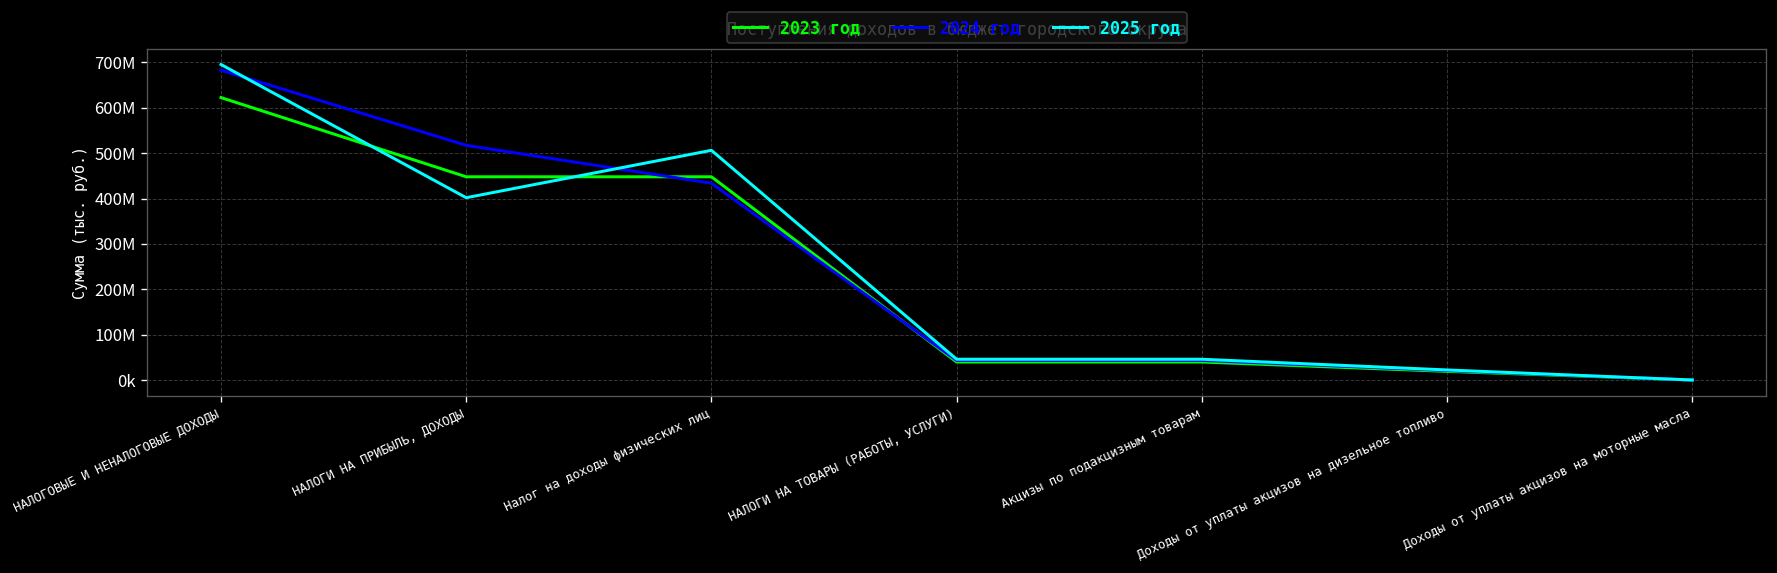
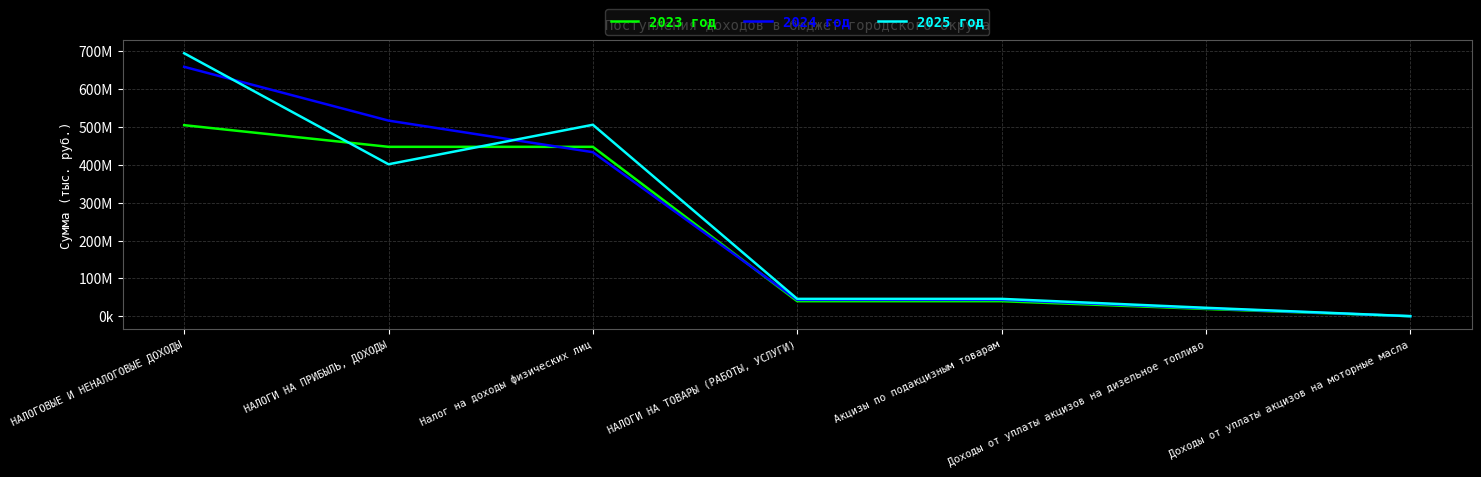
2023 год, НАЛОГОВЫЕ И НЕНАЛОГОВЫЕ ДОХОДЫ: 620000000 -> 510000000
2024 год, НАЛОГОВЫЕ И НЕНАЛОГОВЫЕ ДОХОДЫ: 680000000 -> 660000000
